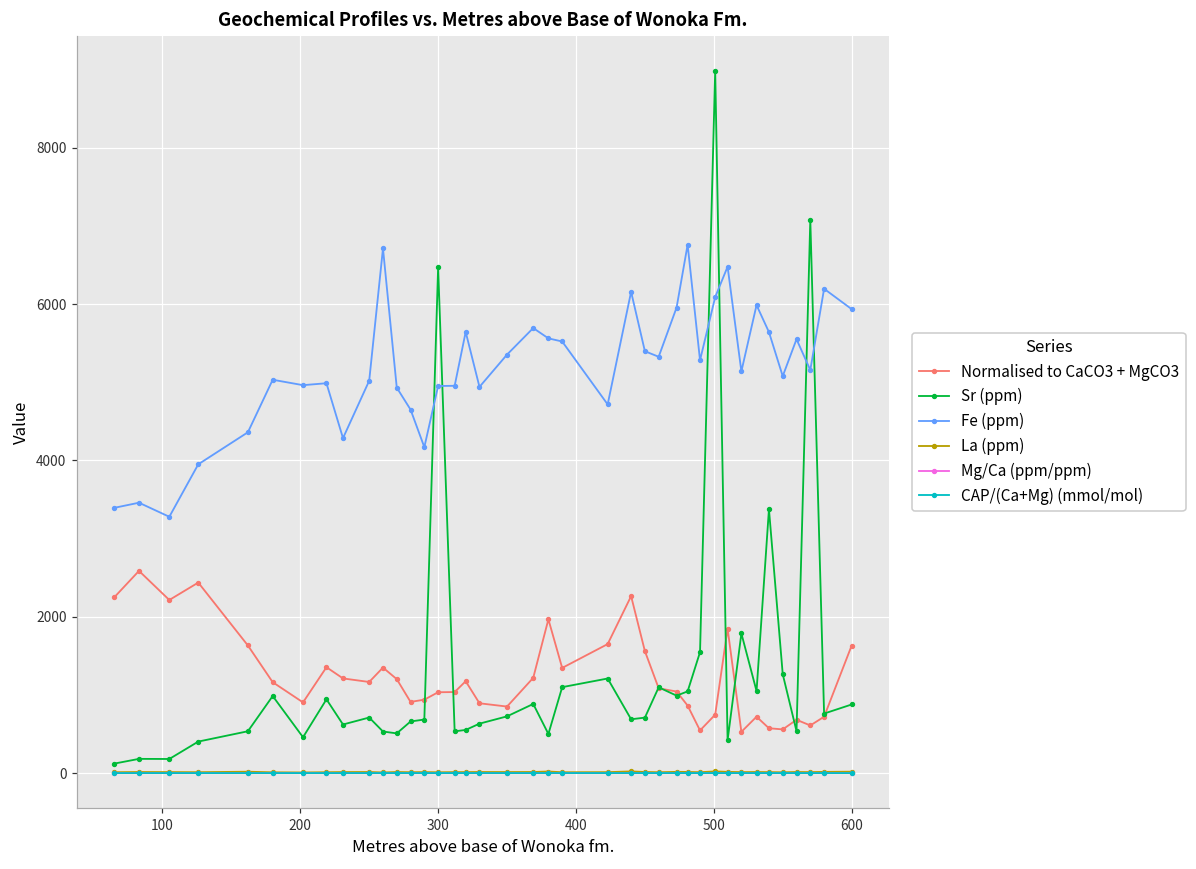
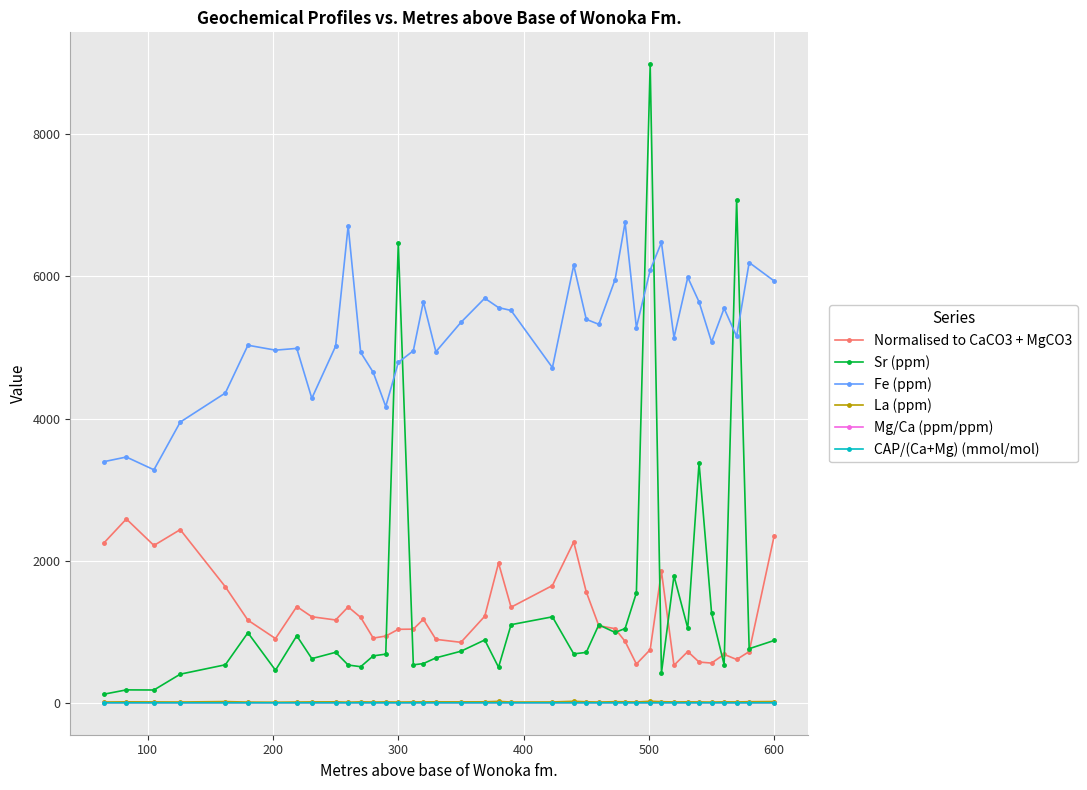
Fe (ppm), 300: 5000 -> 4800
Normalised to CaCO3 + MgCO3, 600: 1600 -> 2400
